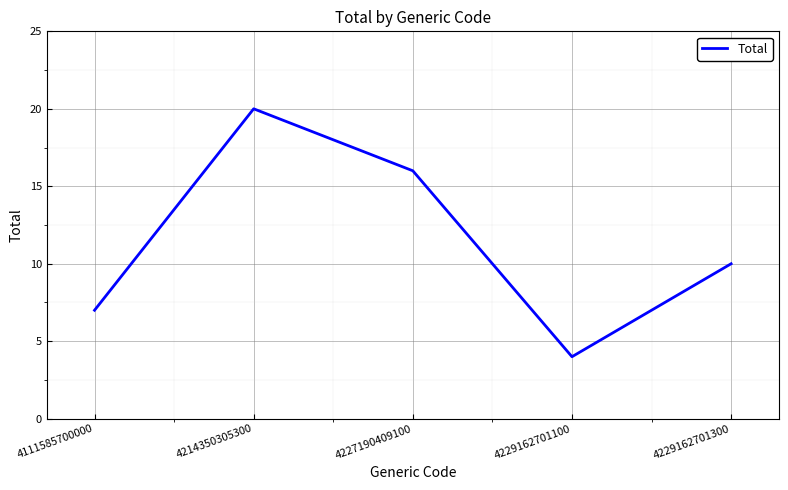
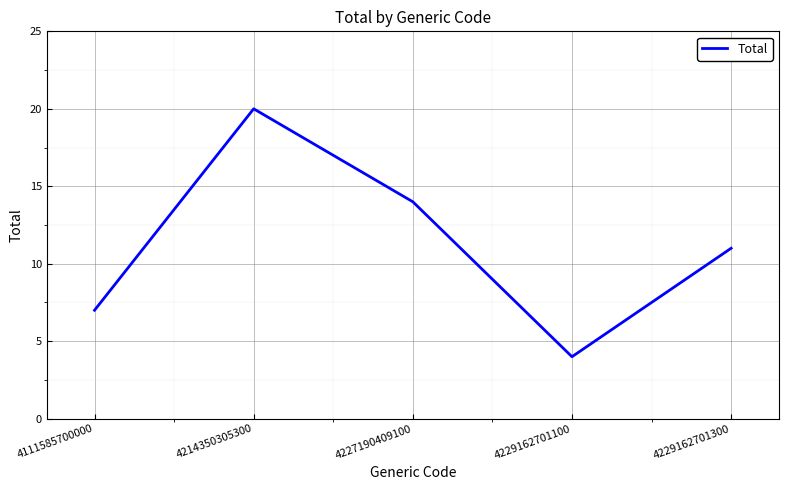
4227190409100: 16 -> 14
4229162701300: 10 -> 11
